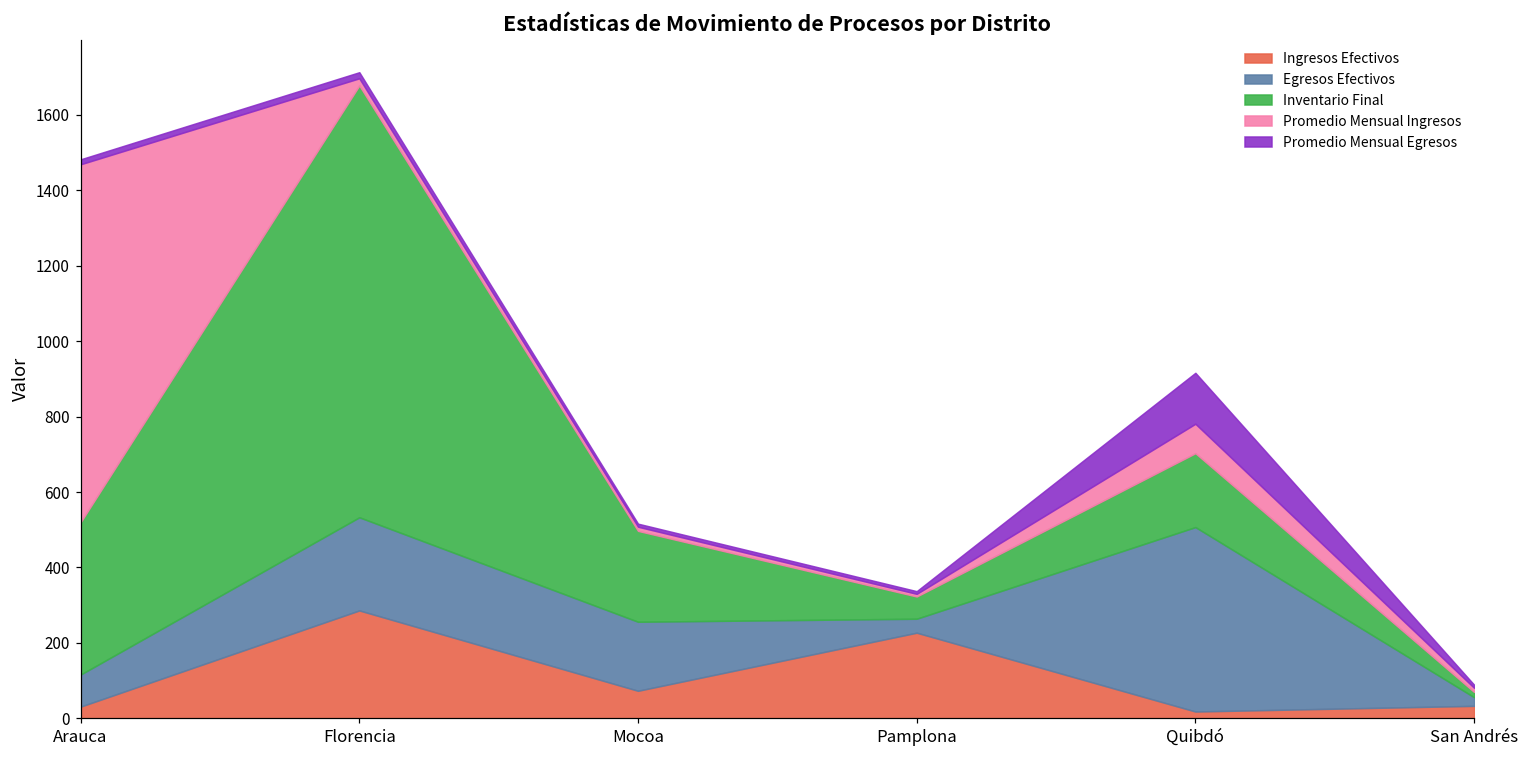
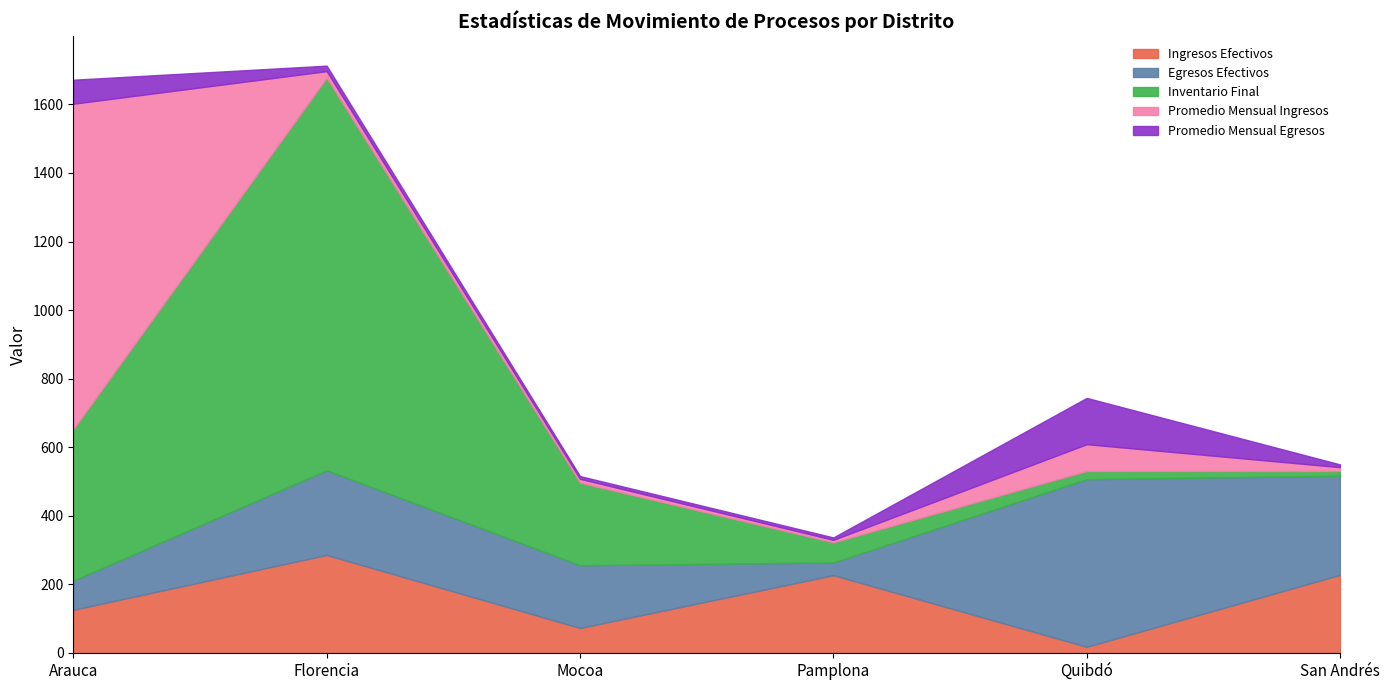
Ingresos Efectivos, Arauca: 30 -> 130
Inventario Final, Arauca: 400 -> 440
Promedio Mensual Egresos, Arauca: 10 -> 70
Inventario Final, Quibdó: 200 -> 20
Ingresos Efectivos, San Andrés: 30 -> 230
Egresos Efectivos, San Andrés: 20 -> 290
